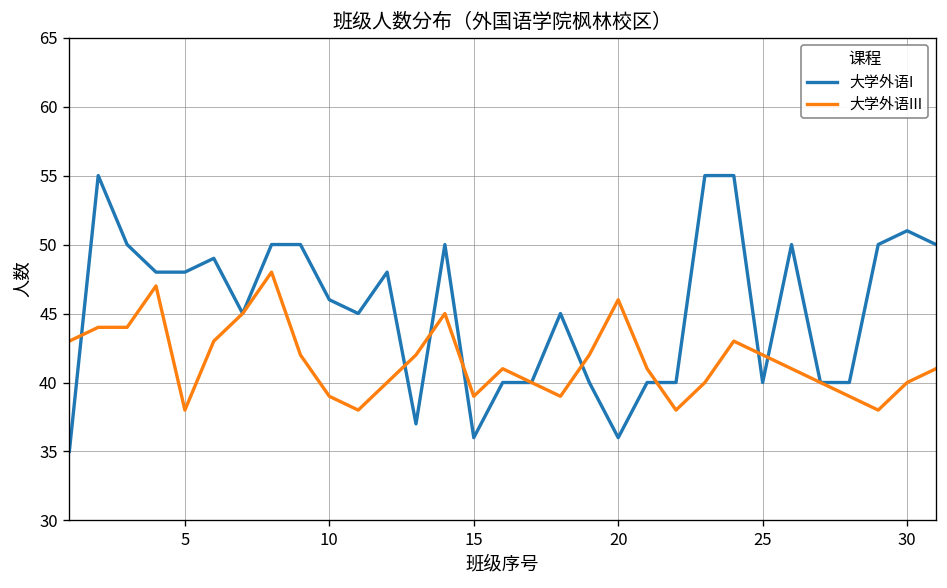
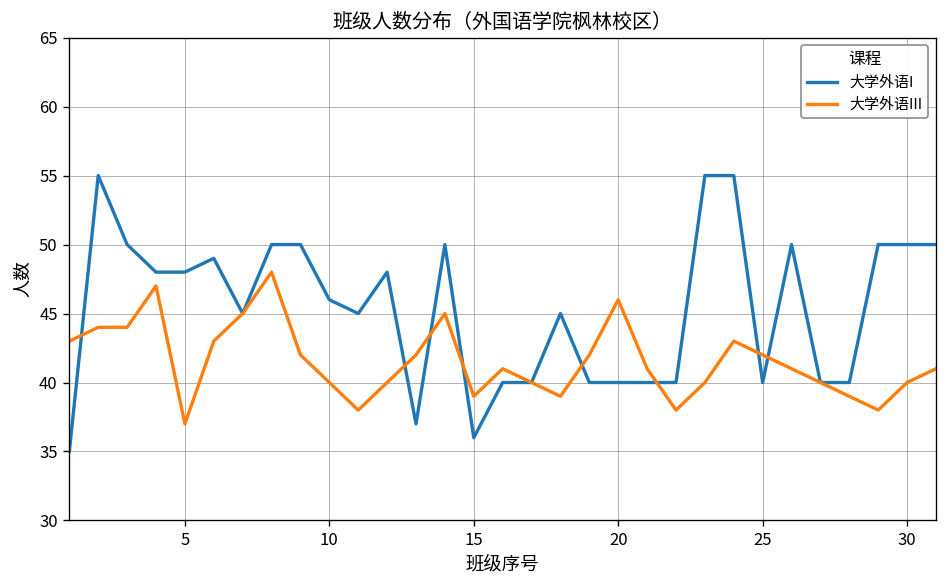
大学外语III, 5: 38 -> 37
大学外语III, 10: 39 -> 40
大学外语I, 20: 36 -> 40
大学外语I, 30: 51 -> 50
